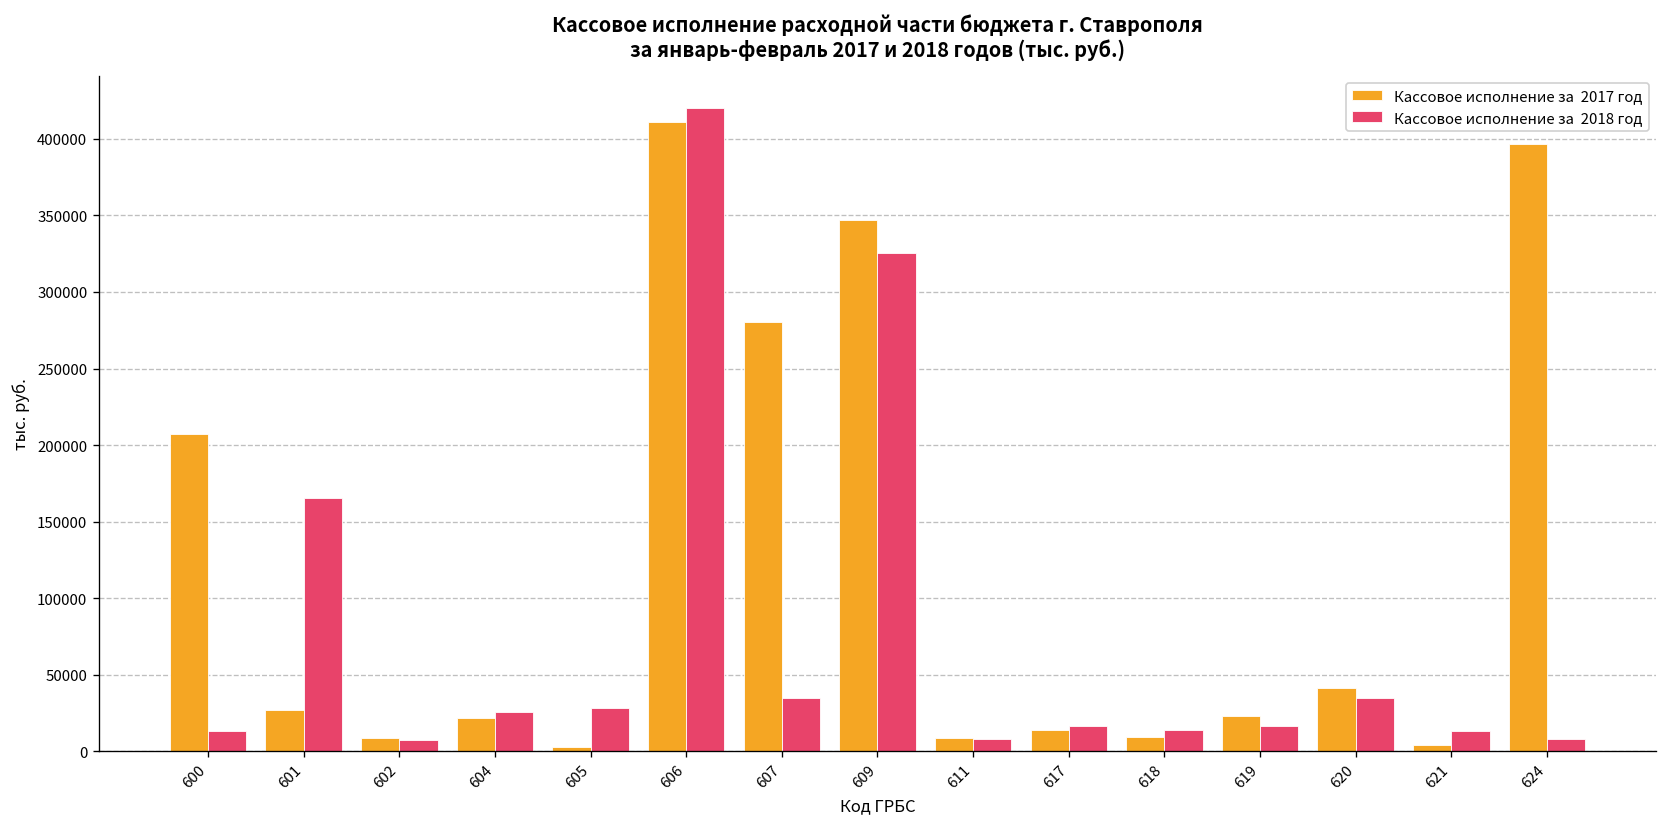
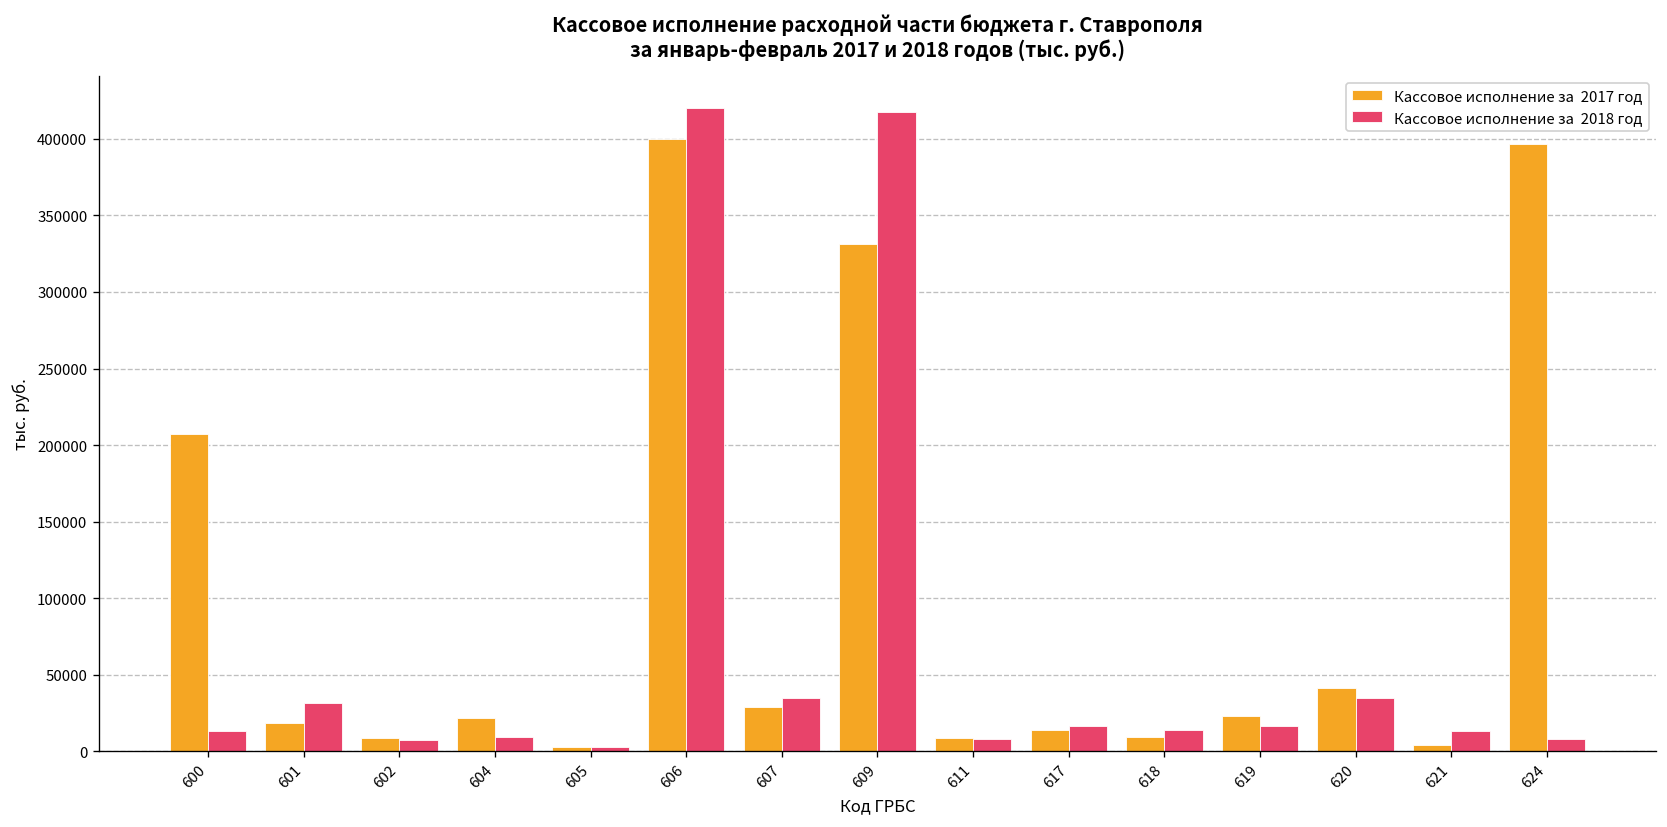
Кассовое исполнение за 2017 год, 601: 27000 -> 18000
Кассовое исполнение за 2018 год, 601: 166000 -> 32000
Кассовое исполнение за 2018 год, 604: 26000 -> 9000
Кассовое исполнение за 2018 год, 605: 28000 -> 3000
Кассовое исполнение за 2017 год, 606: 411000 -> 400000
Кассовое исполнение за 2017 год, 607: 280000 -> 29000
Кассовое исполнение за 2017 год, 609: 347000 -> 332000
Кассовое исполнение за 2018 год, 609: 325000 -> 417000
